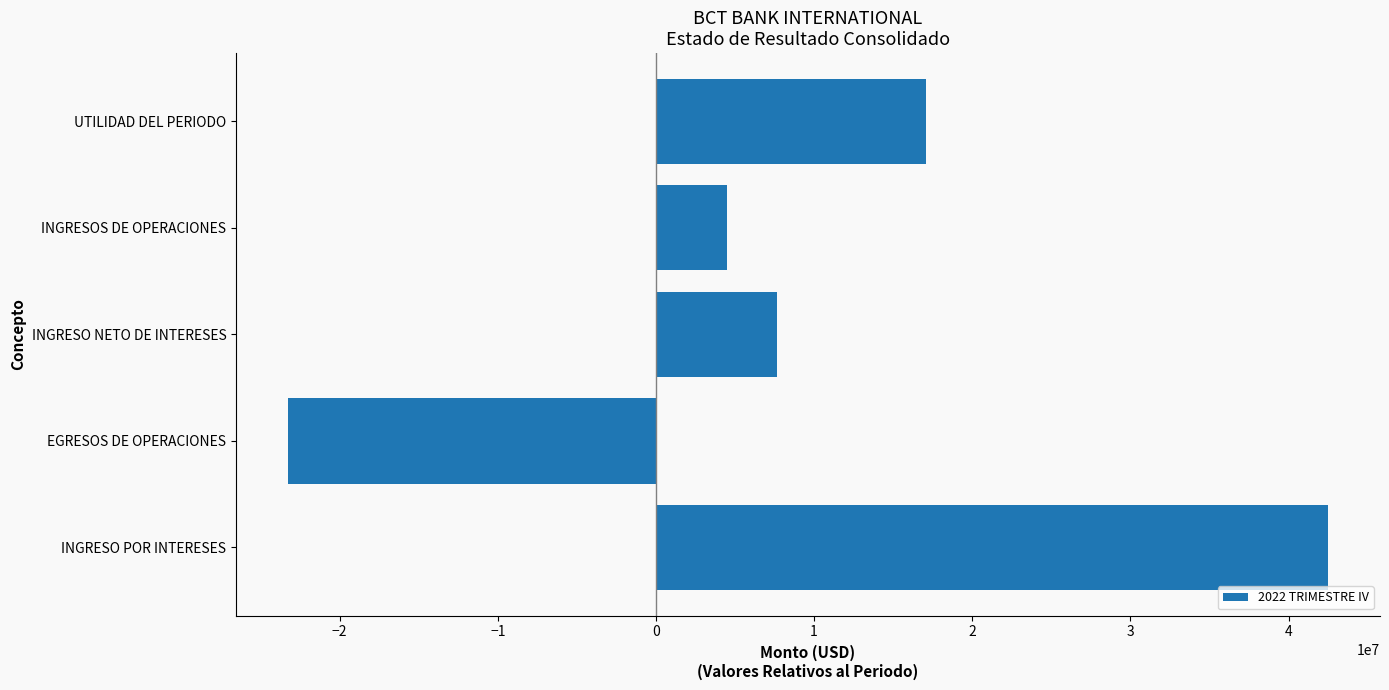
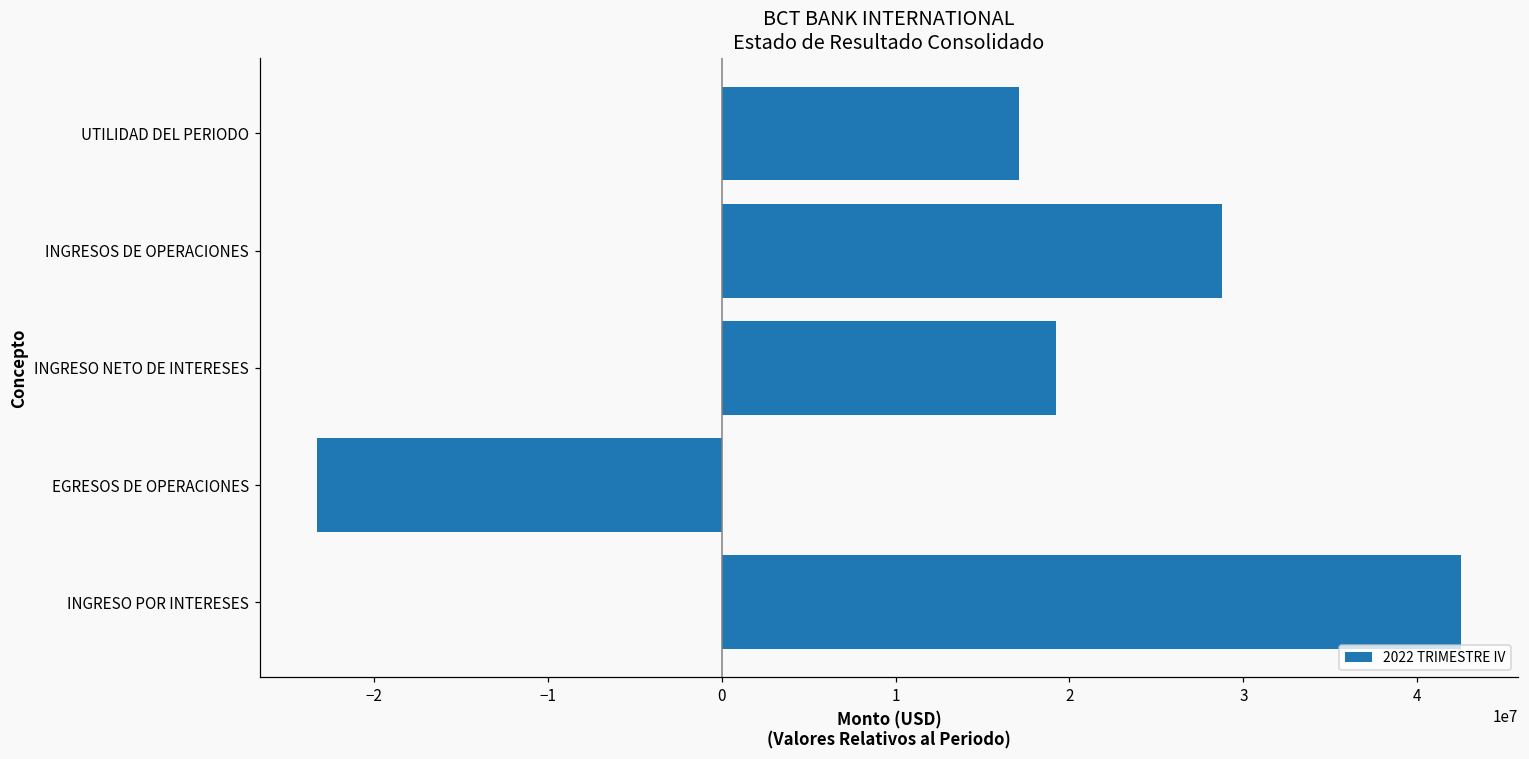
INGRESOS DE OPERACIONES: 4500000 -> 28800000
INGRESO NETO DE INTERESES: 7600000 -> 19200000
